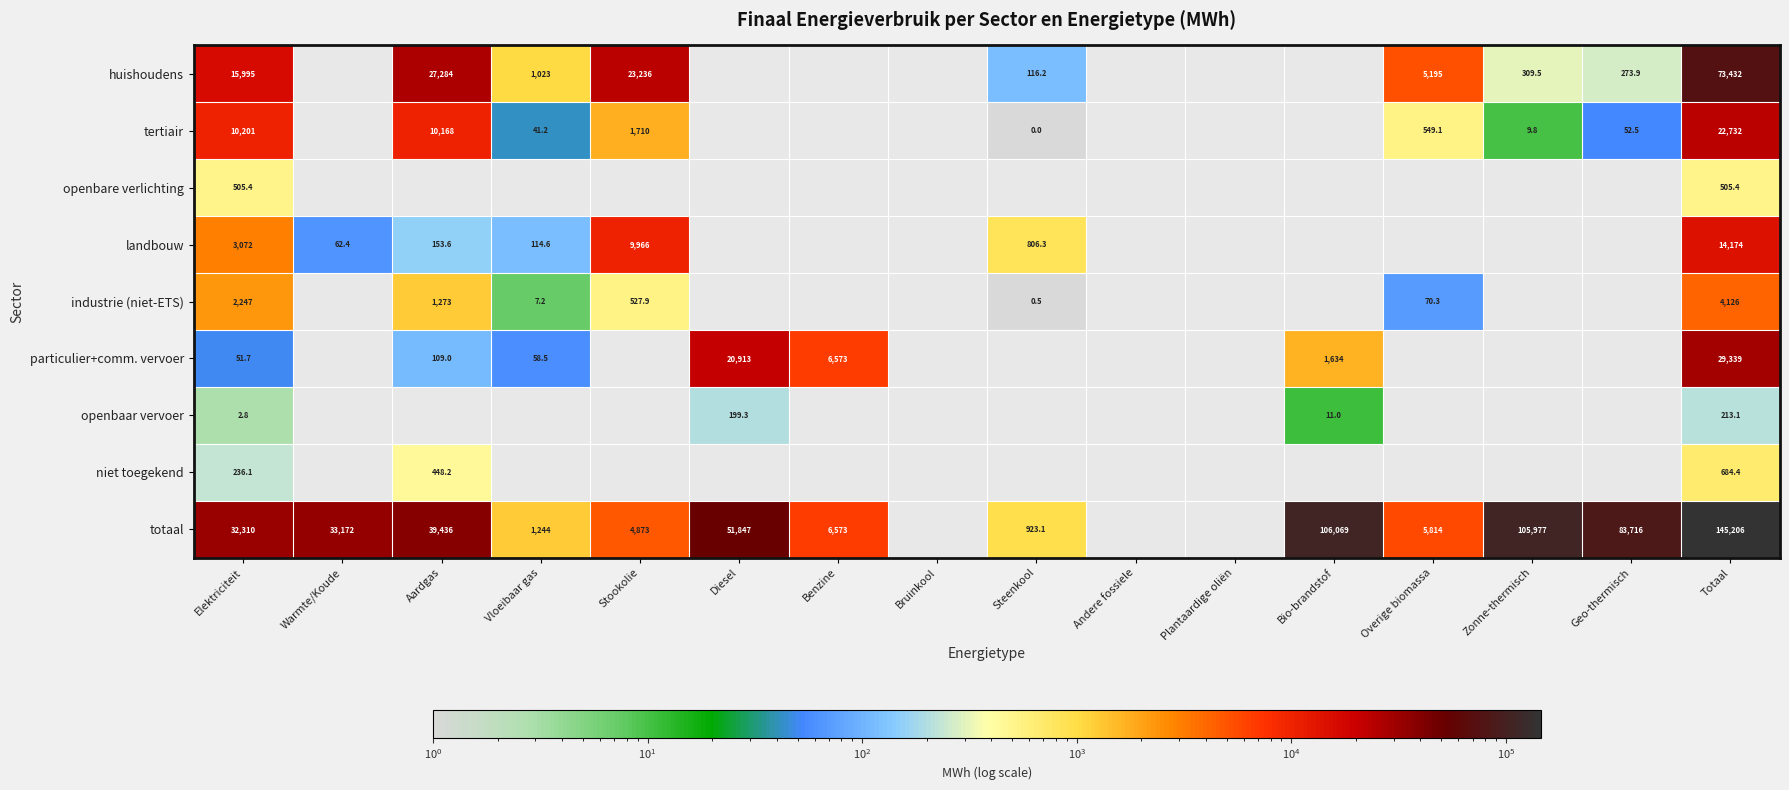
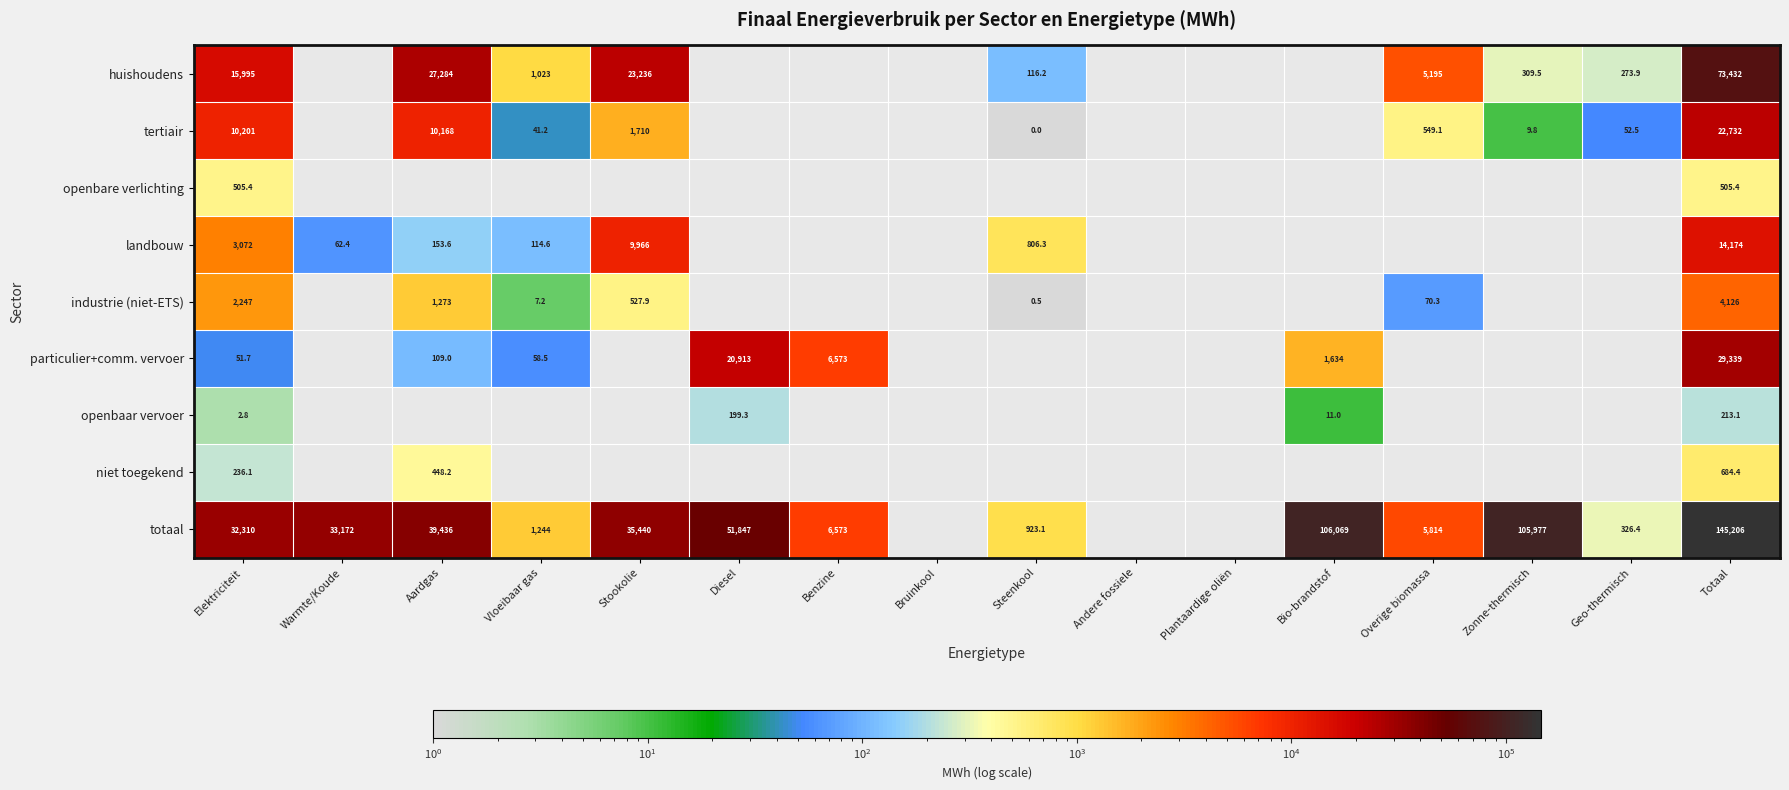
totaal, Stookolie: 4,873 -> 35,440
totaal, Geo-thermisch: 83,716 -> 326.4
